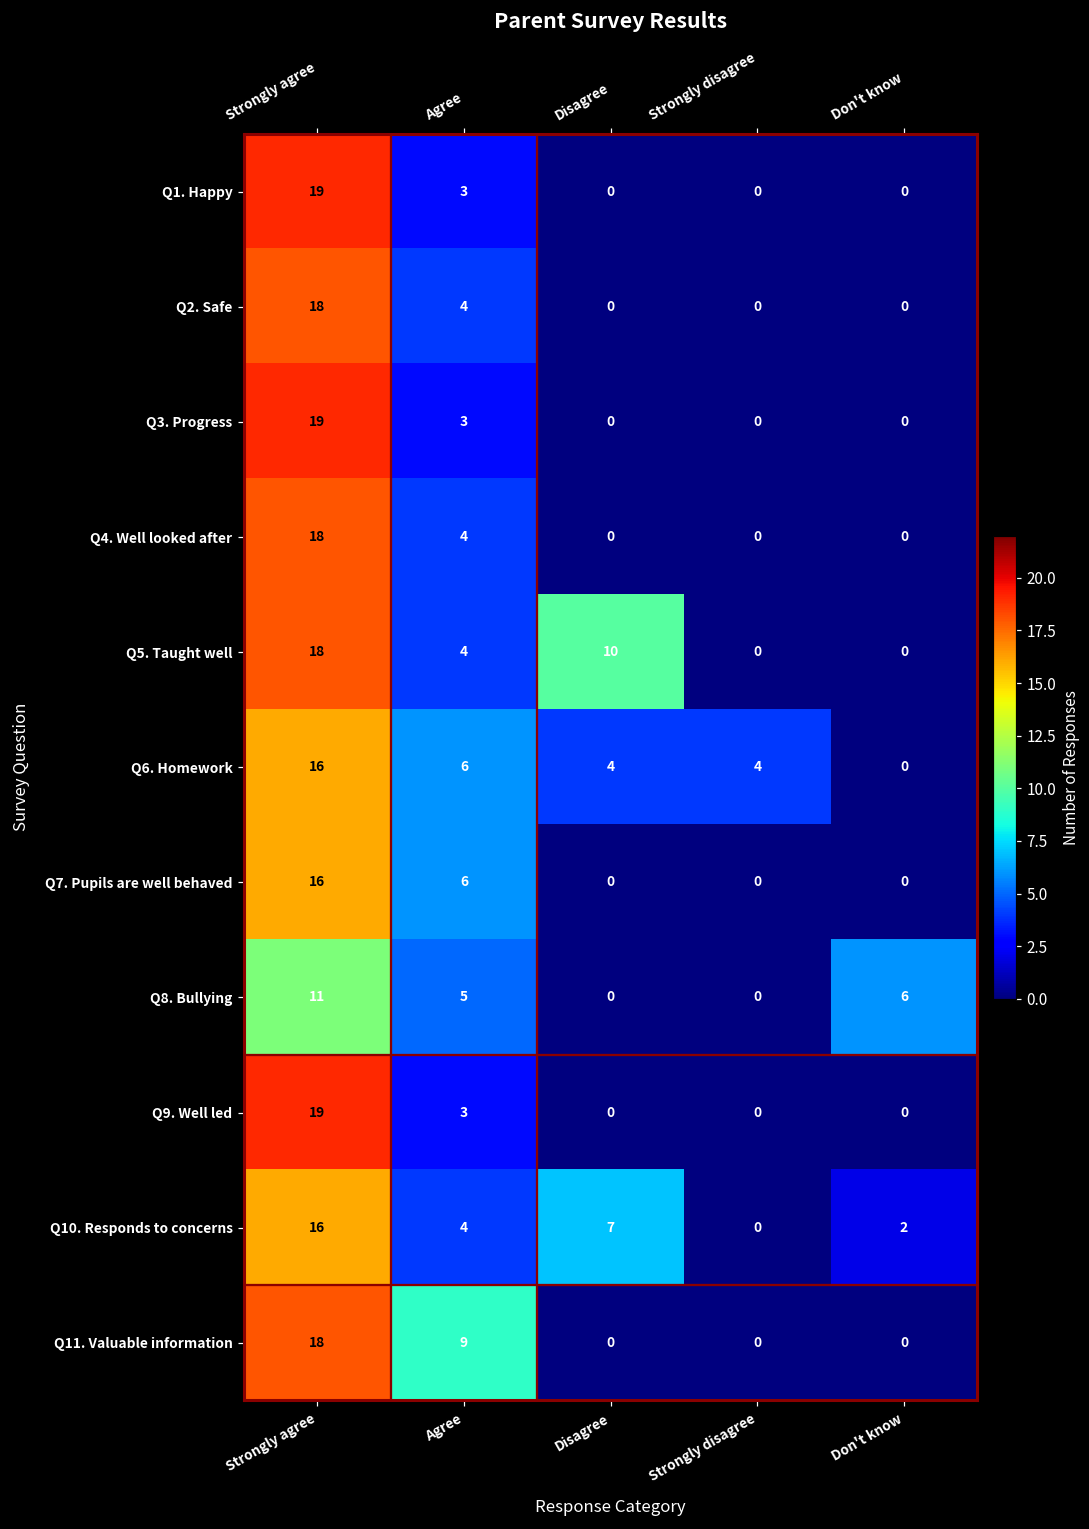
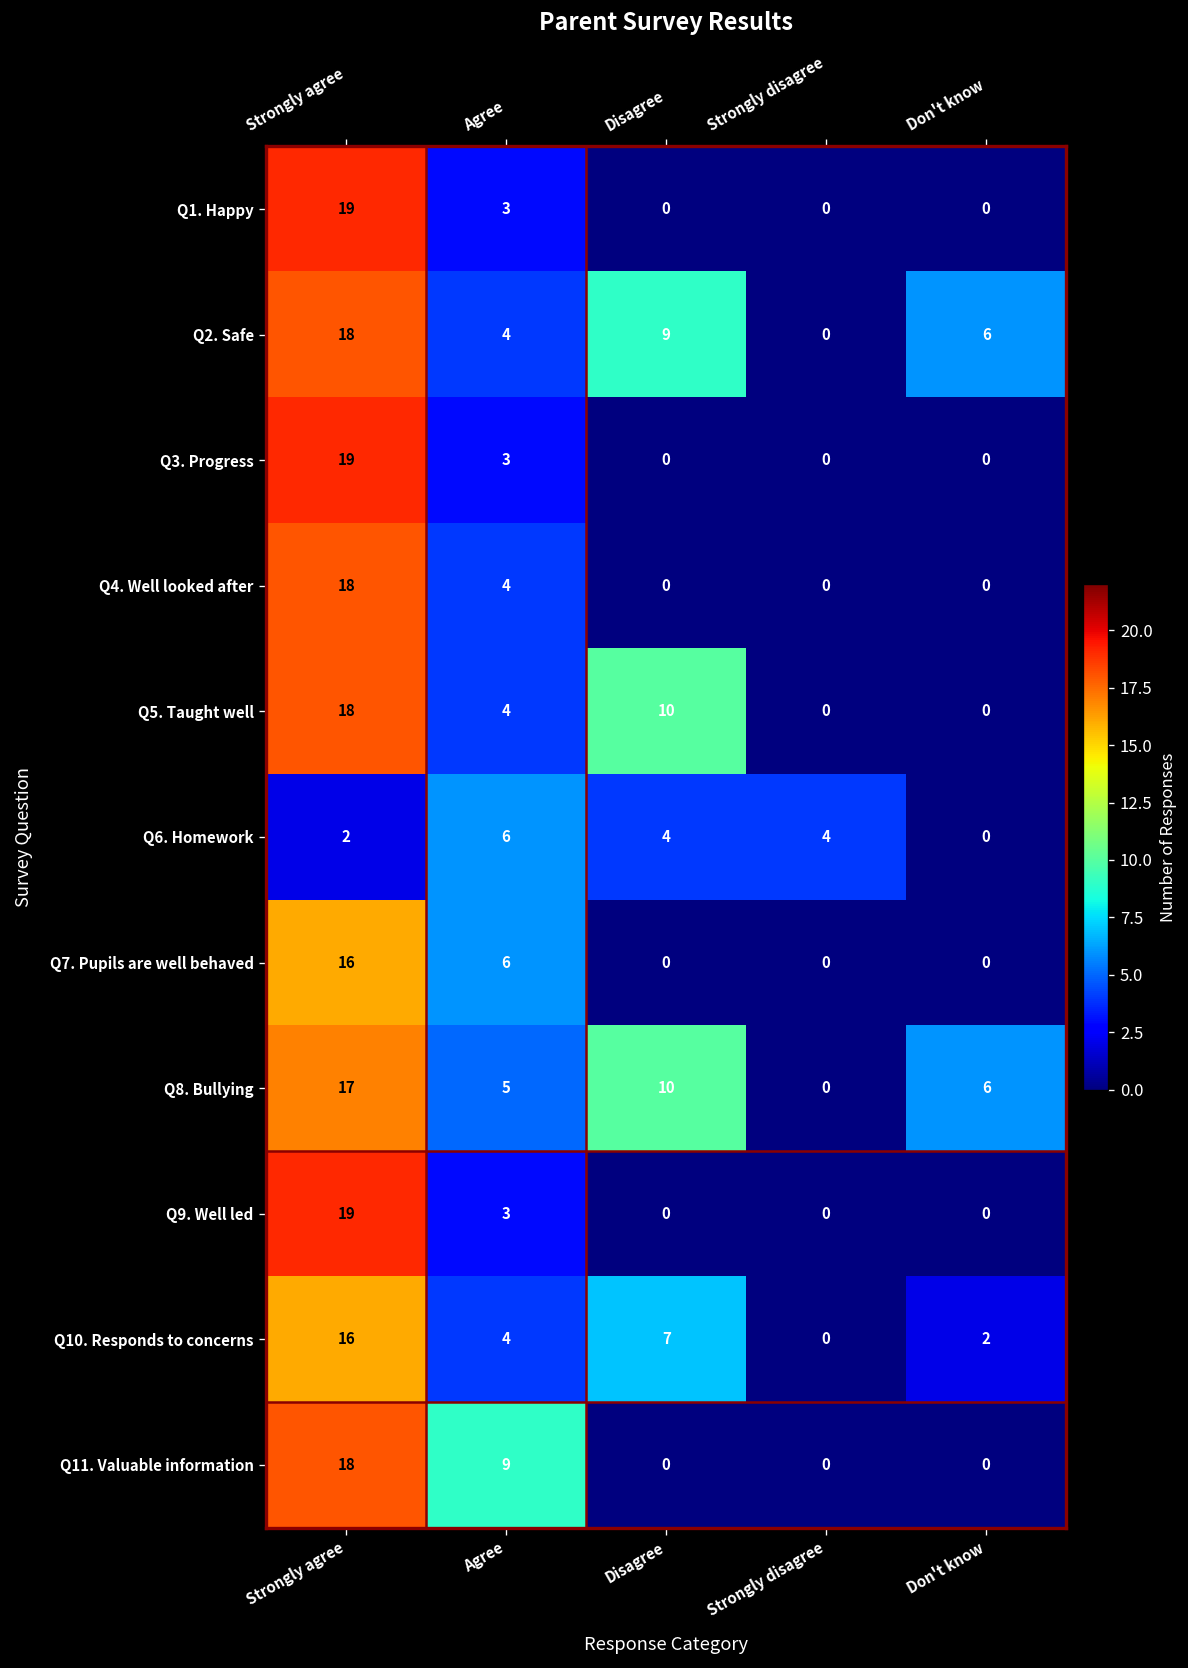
Q2. Safe, Disagree: 0 -> 9
Q2. Safe, Don't know: 0 -> 6
Q6. Homework, Strongly agree: 16 -> 2
Q8. Bullying, Strongly agree: 11 -> 17
Q8. Bullying, Disagree: 0 -> 10
